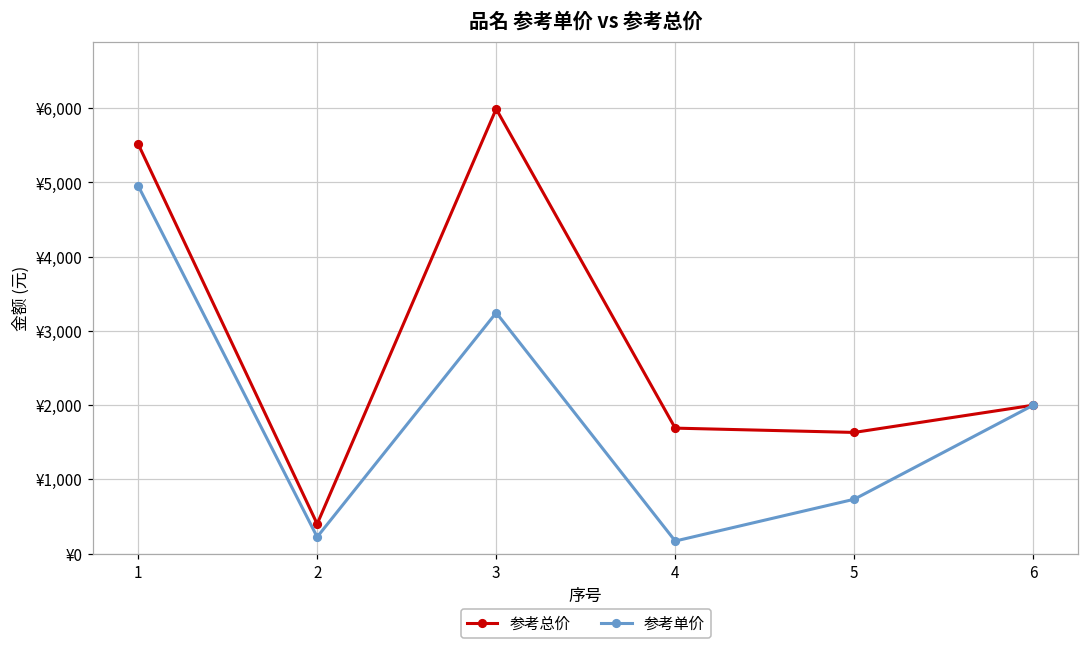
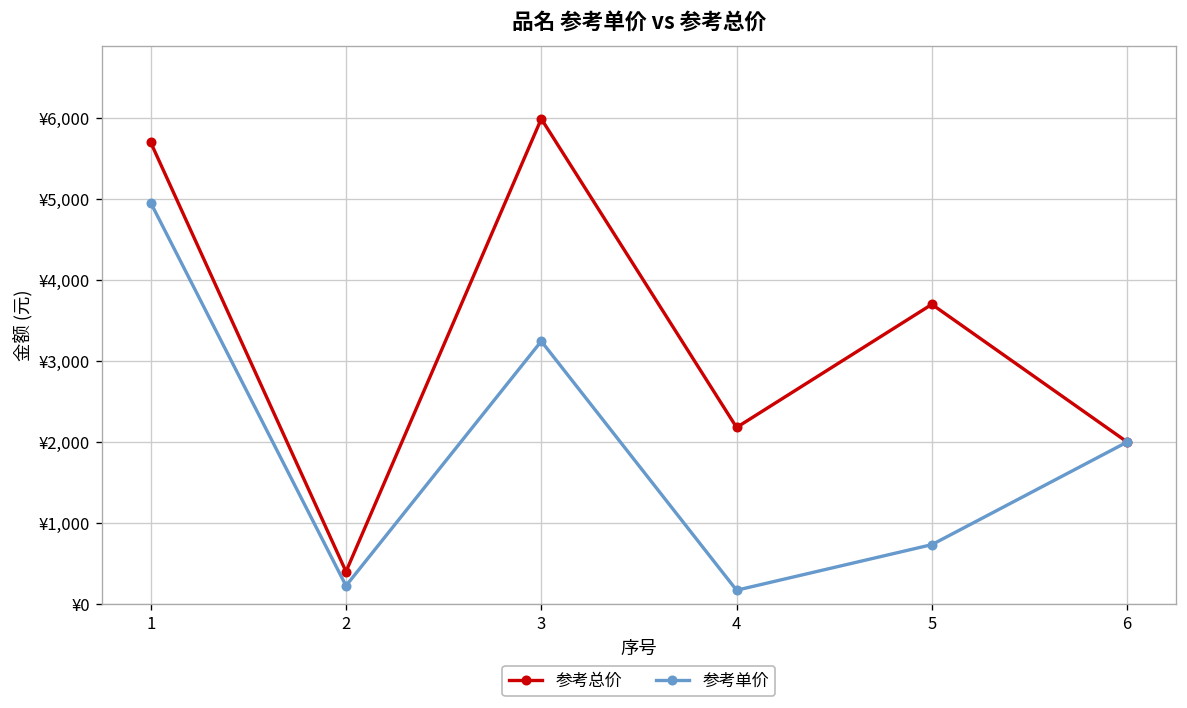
参考总价, 1: ¥5,500 -> ¥5,700
参考总价, 4: ¥1,700 -> ¥2,200
参考总价, 5: ¥1,600 -> ¥3,700
